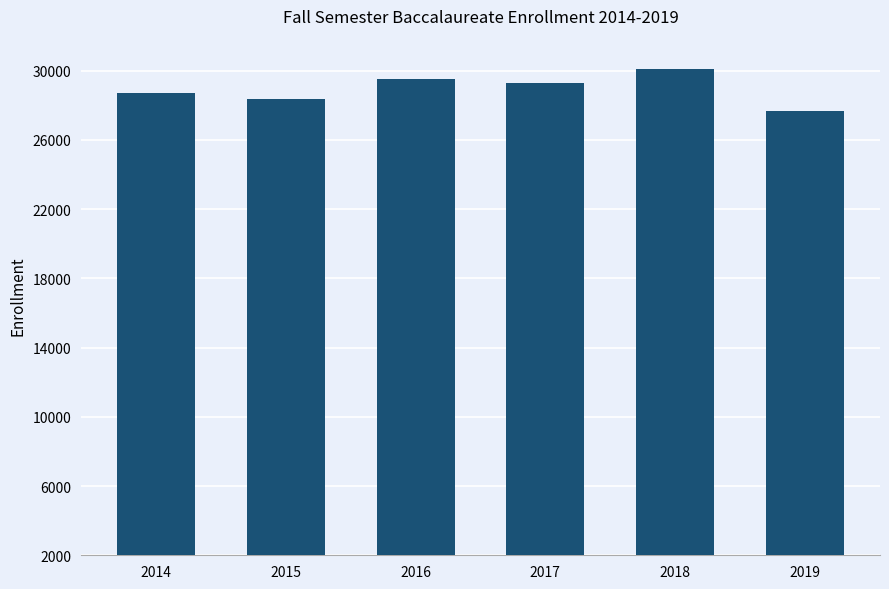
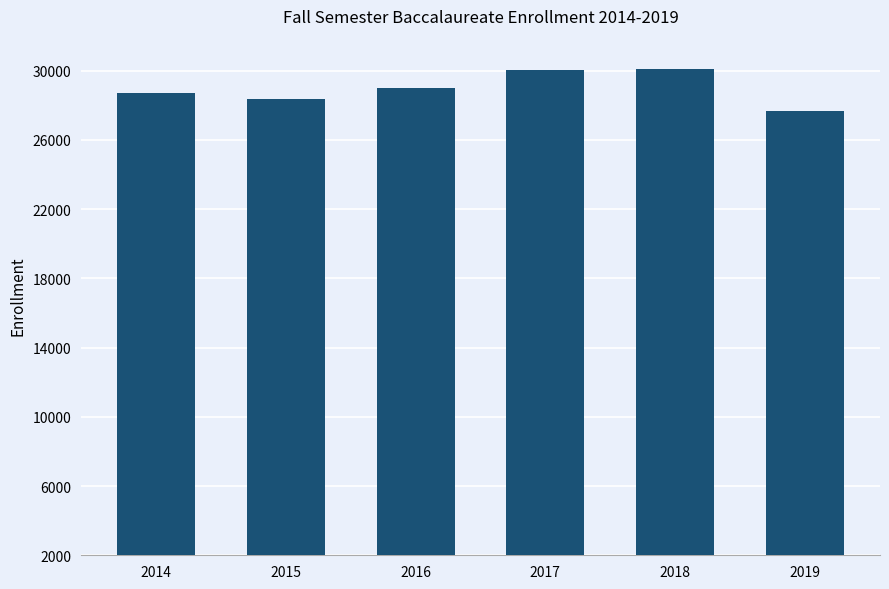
2016: 29500 -> 29000
2017: 29300 -> 30000
